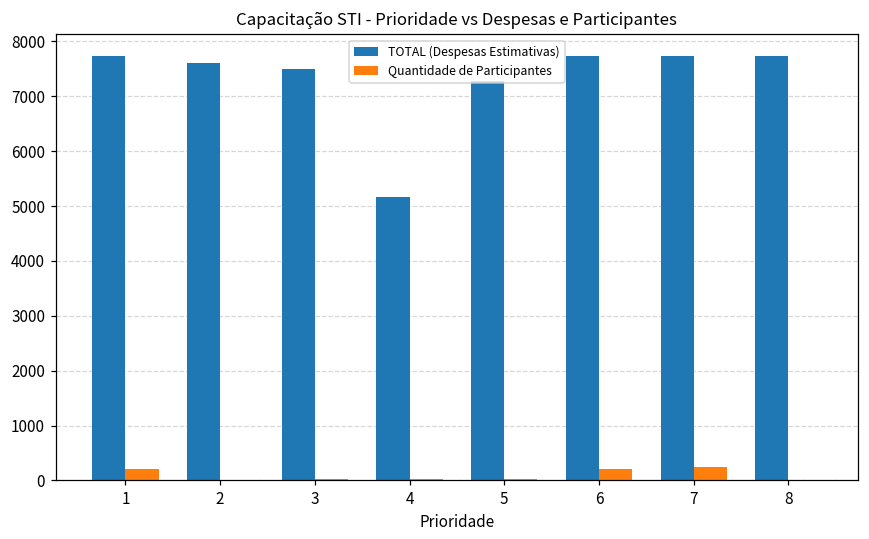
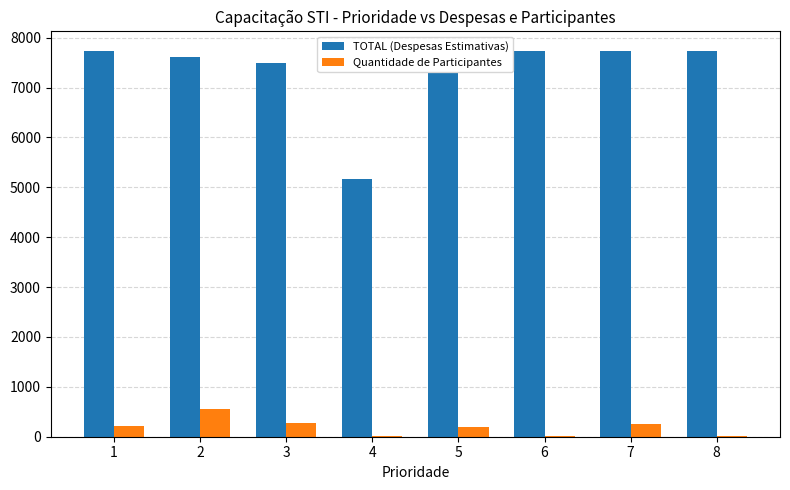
Quantidade de Participantes, 2: 0 -> 600
Quantidade de Participantes, 3: 0 -> 300
Quantidade de Participantes, 5: 0 -> 200
Quantidade de Participantes, 6: 200 -> 0
